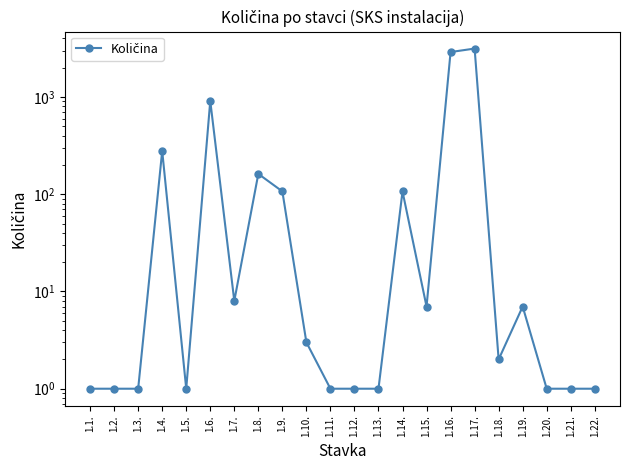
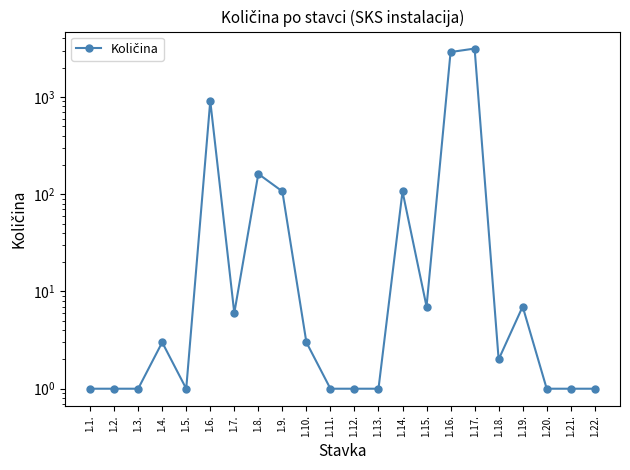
1.4.: 280 -> 3
1.7.: 8 -> 6
